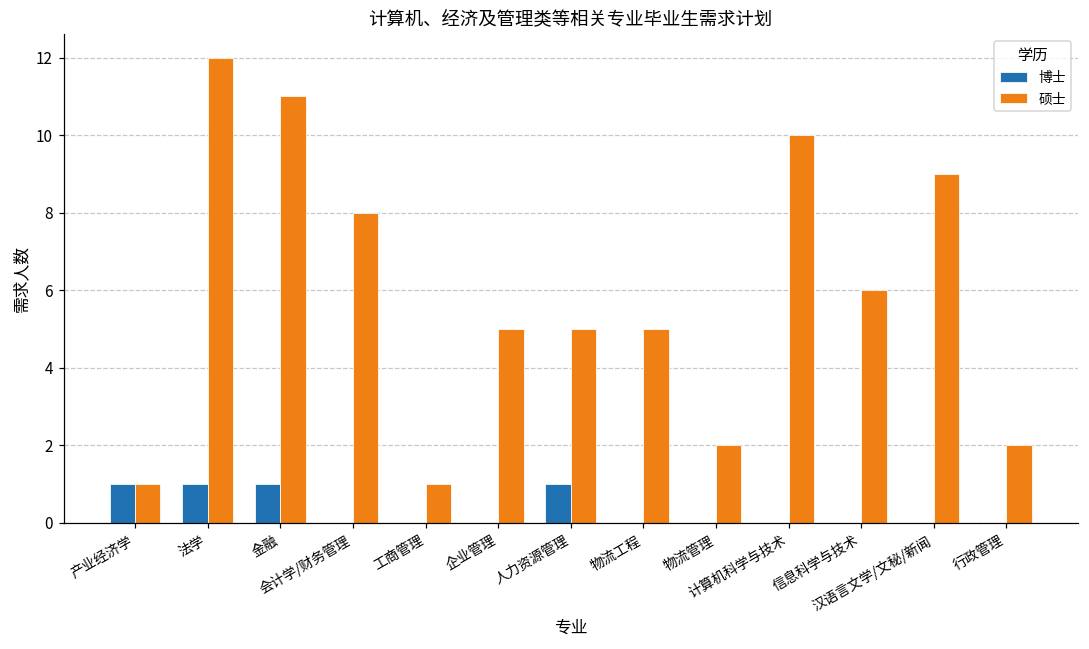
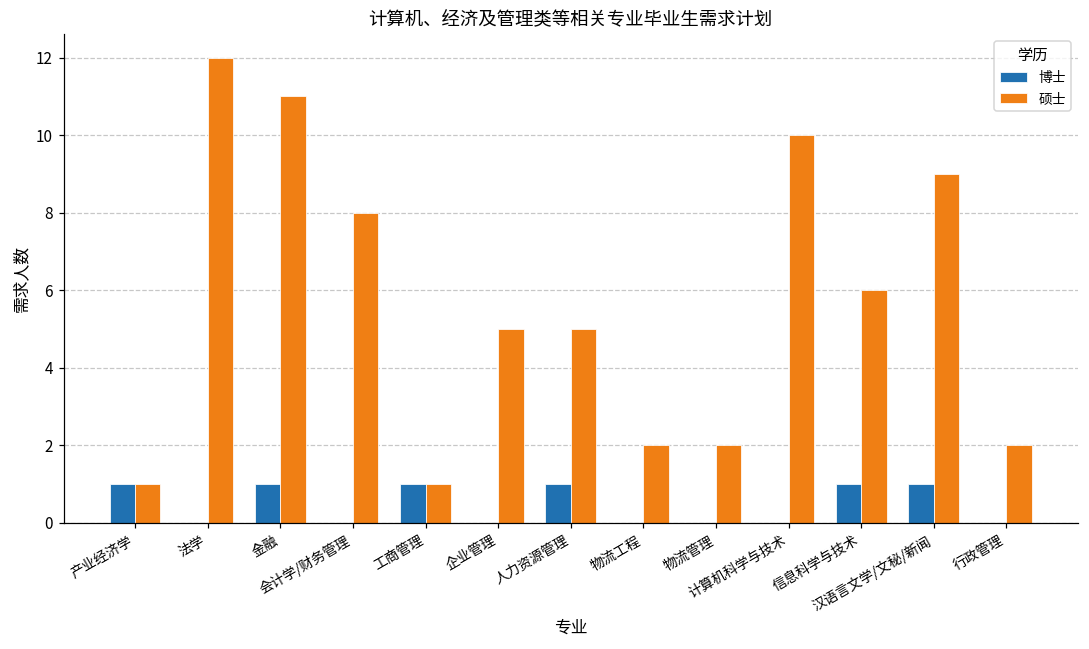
博士, 法学: 1 -> 0
博士, 工商管理: 0 -> 1
硕士, 物流工程: 5 -> 2
博士, 信息科学与技术: 0 -> 1
博士, 汉语言文学/文秘/新闻: 0 -> 1
